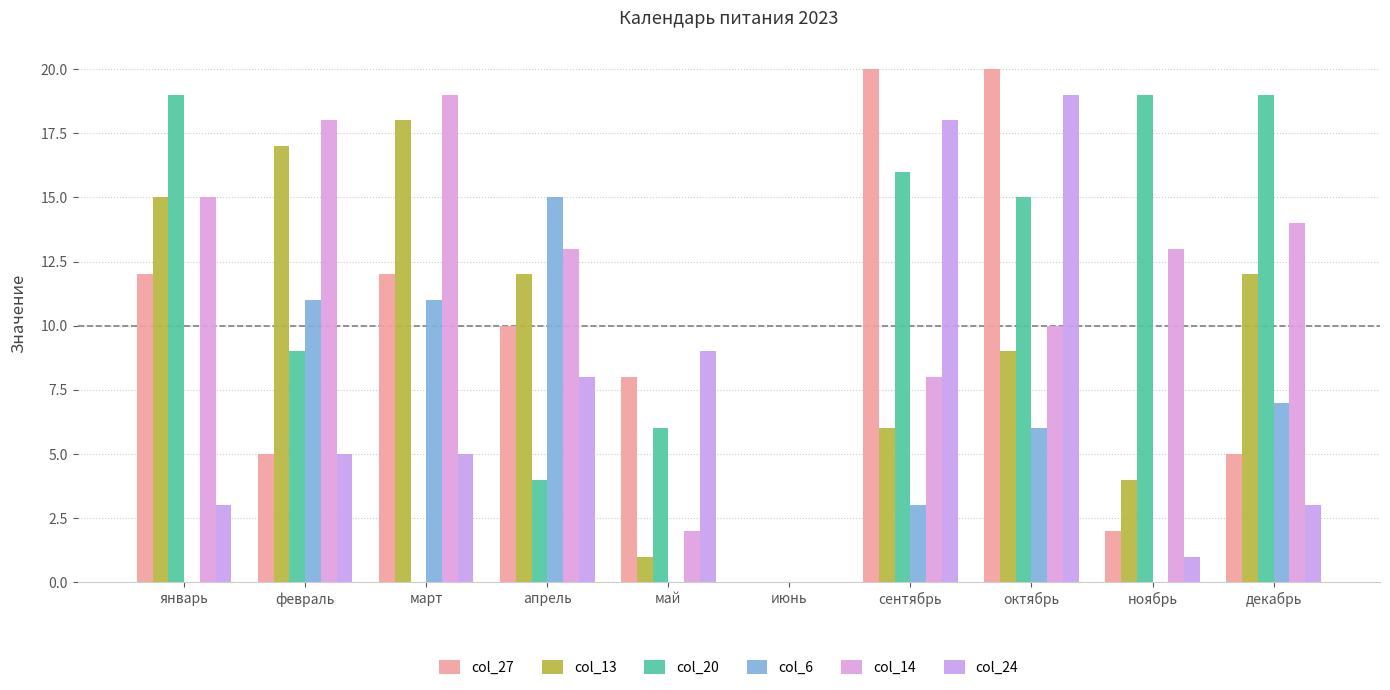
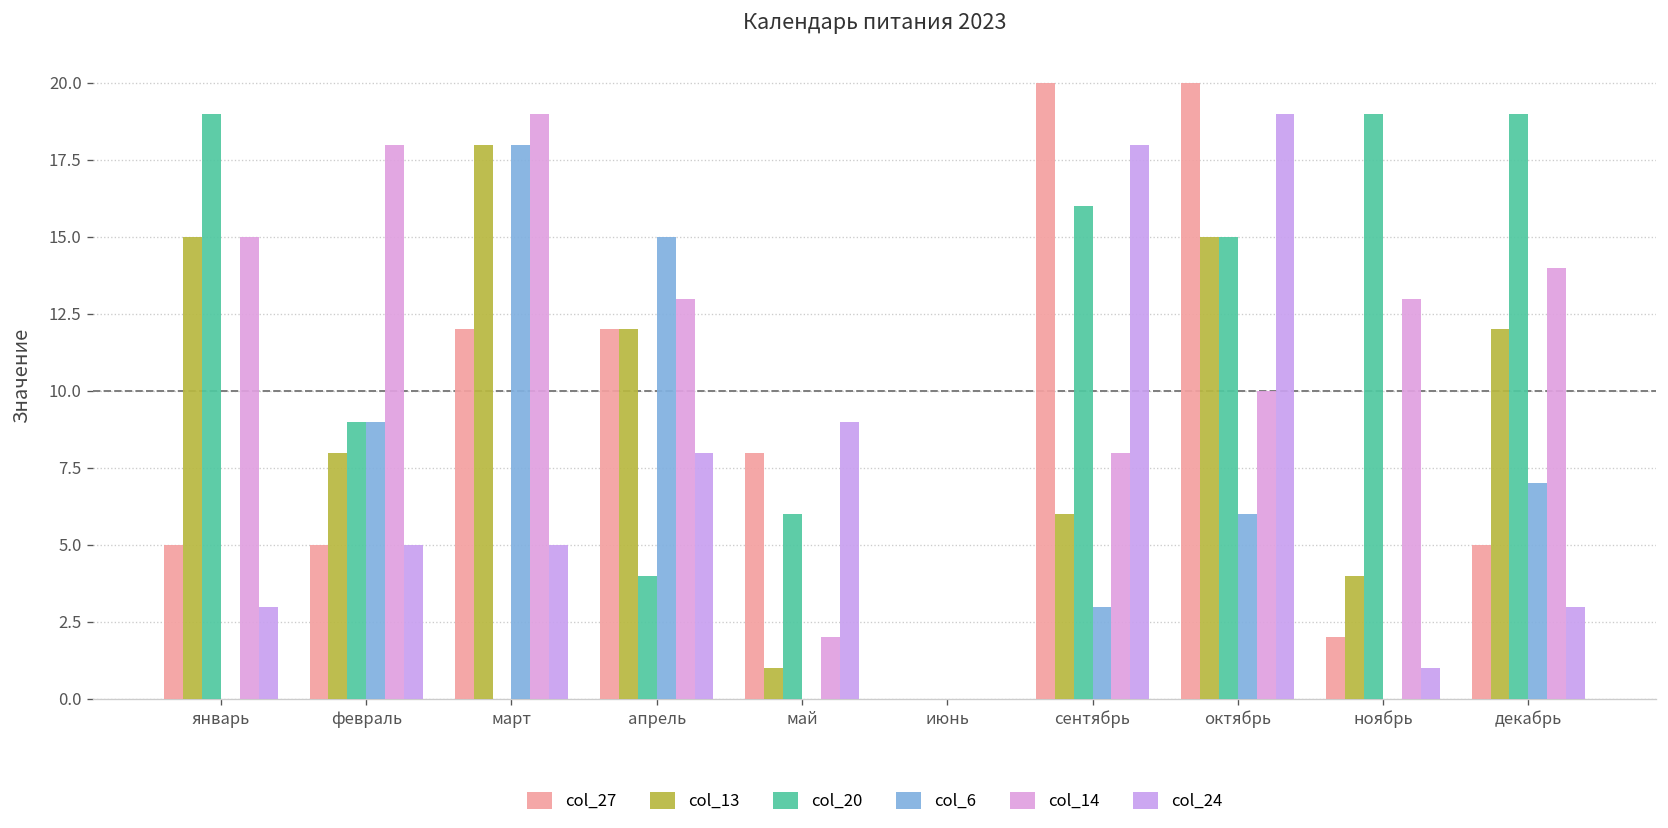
col_27, январь: 12 -> 5
col_13, февраль: 17 -> 8
col_6, февраль: 11 -> 9
col_6, март: 11 -> 18
col_27, апрель: 10 -> 12
col_13, октябрь: 9 -> 15
